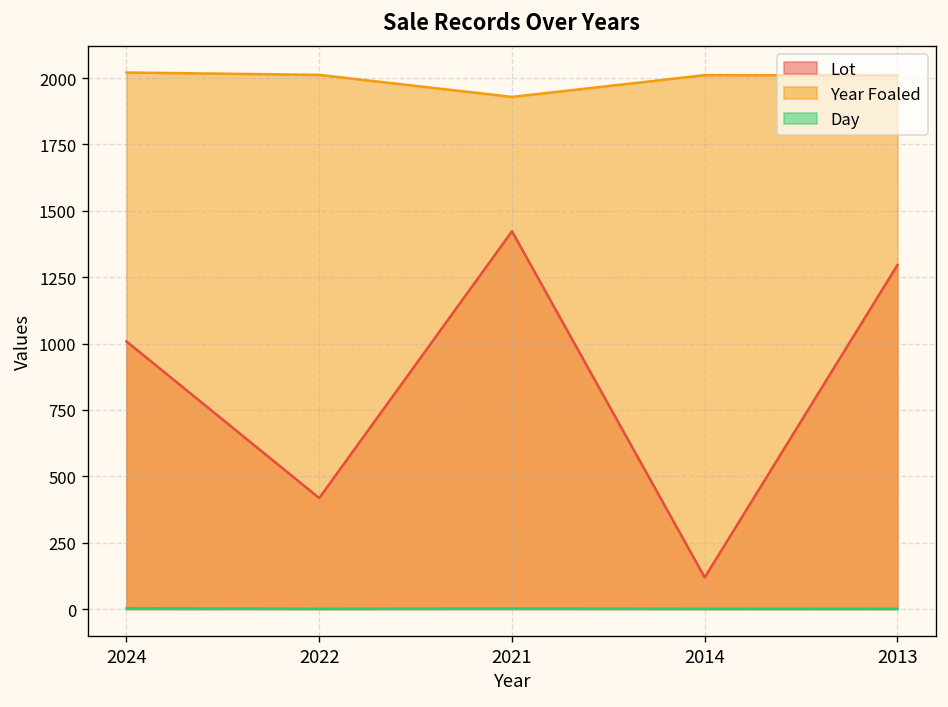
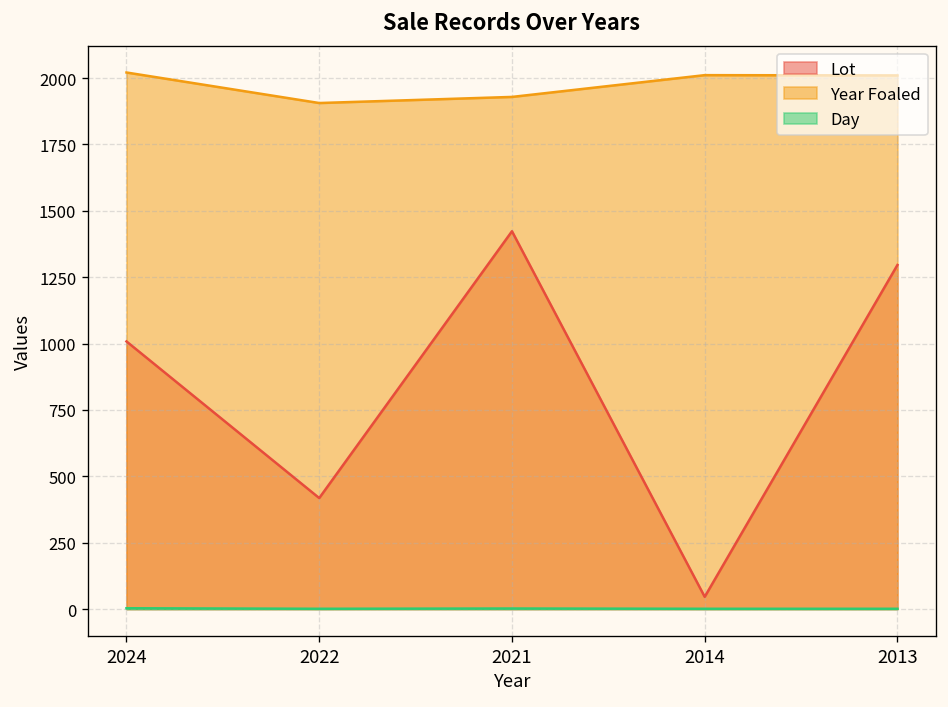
Year Foaled, 2022: 2010 -> 1910
Lot, 2014: 120 -> 50
